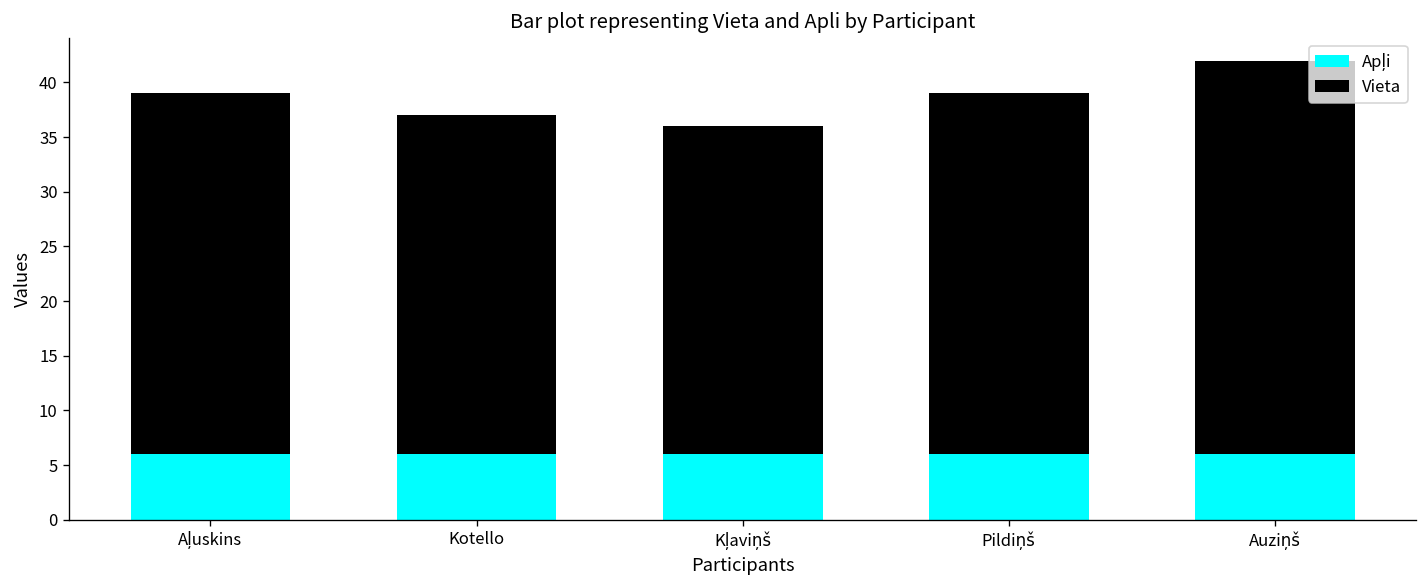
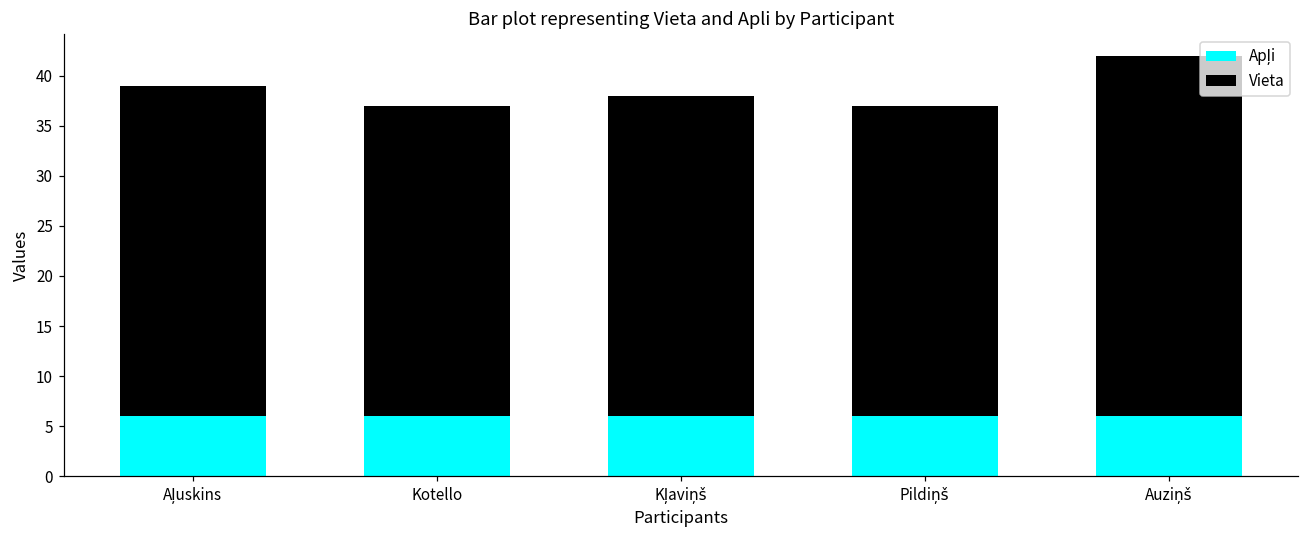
Vieta, Kļaviņš: 30 -> 32
Vieta, Pildiņš: 33 -> 31
